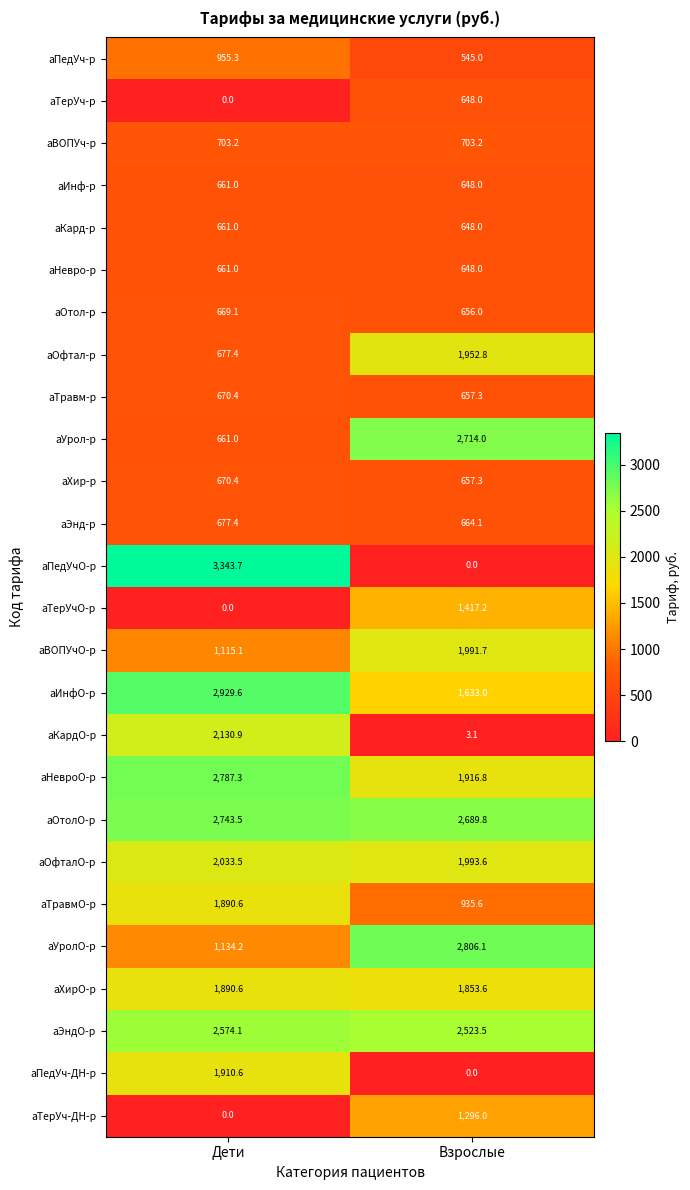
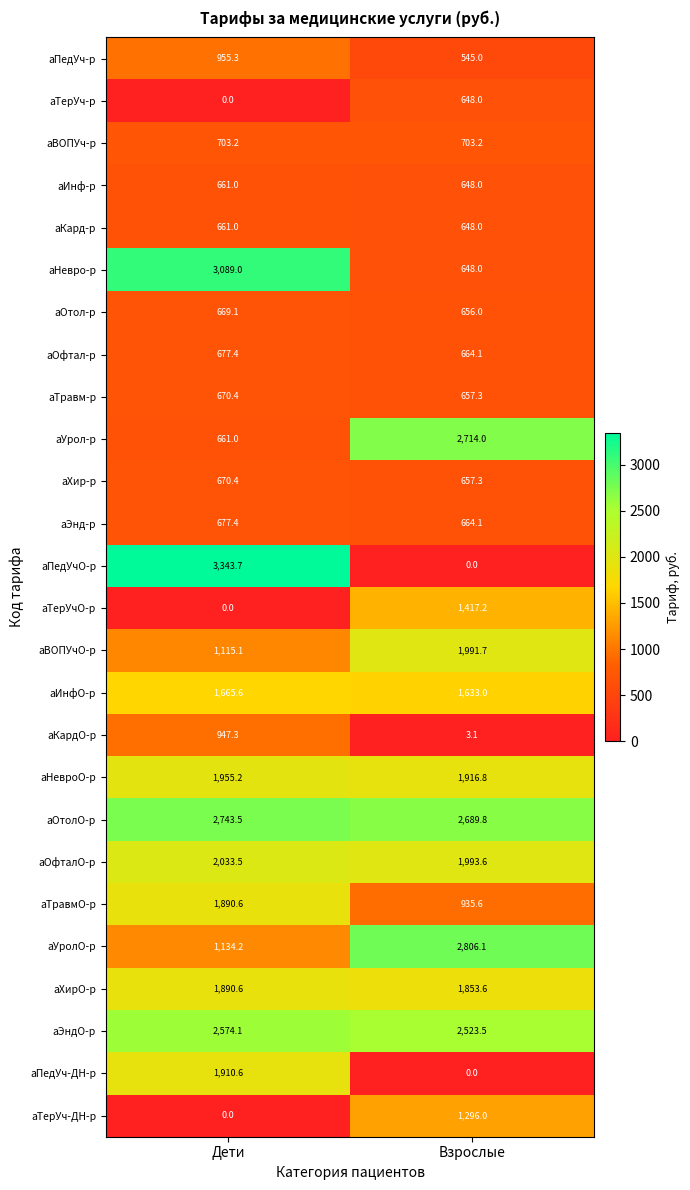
аНевро-р, Дети: 661.0 -> 3,089.0
аОфтал-р, Взрослые: 1,952.8 -> 664.1
аИнфО-р, Дети: 2,929.6 -> 1,665.6
аКардО-р, Дети: 2,130.9 -> 947.3
аНевроО-р, Дети: 2,787.3 -> 1,955.2
